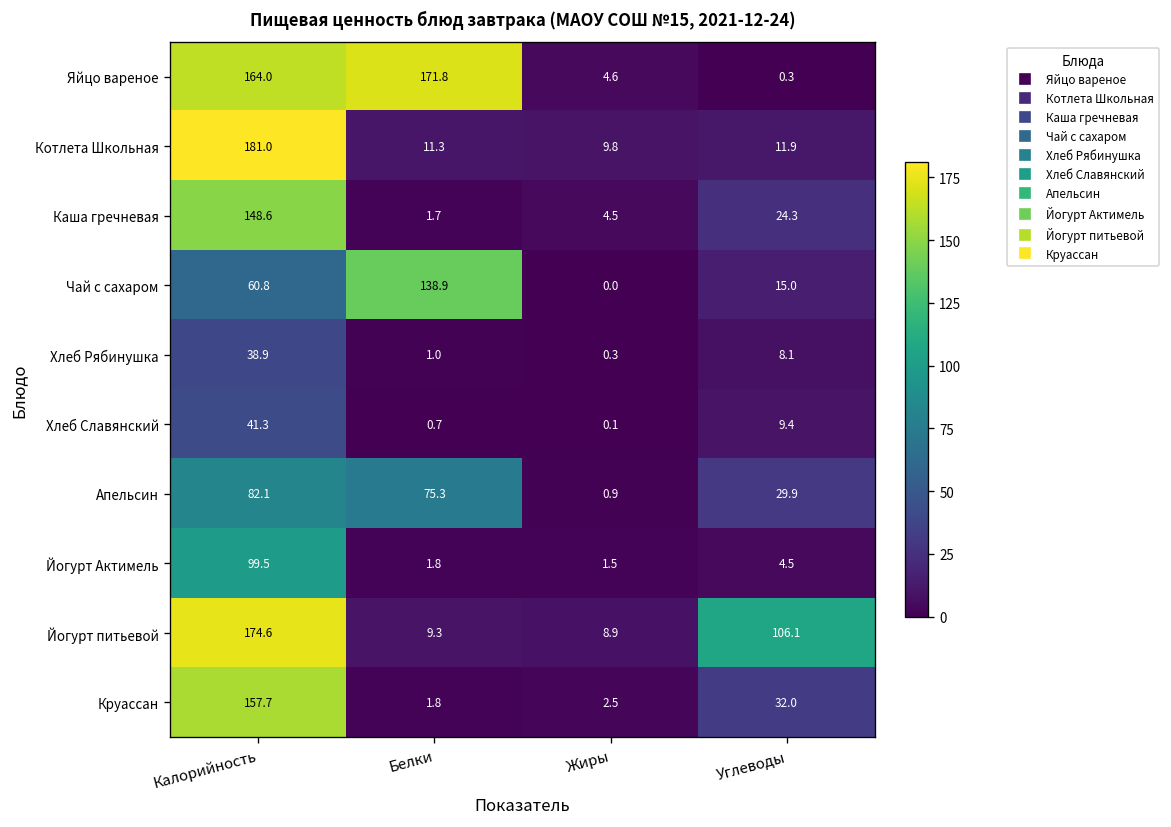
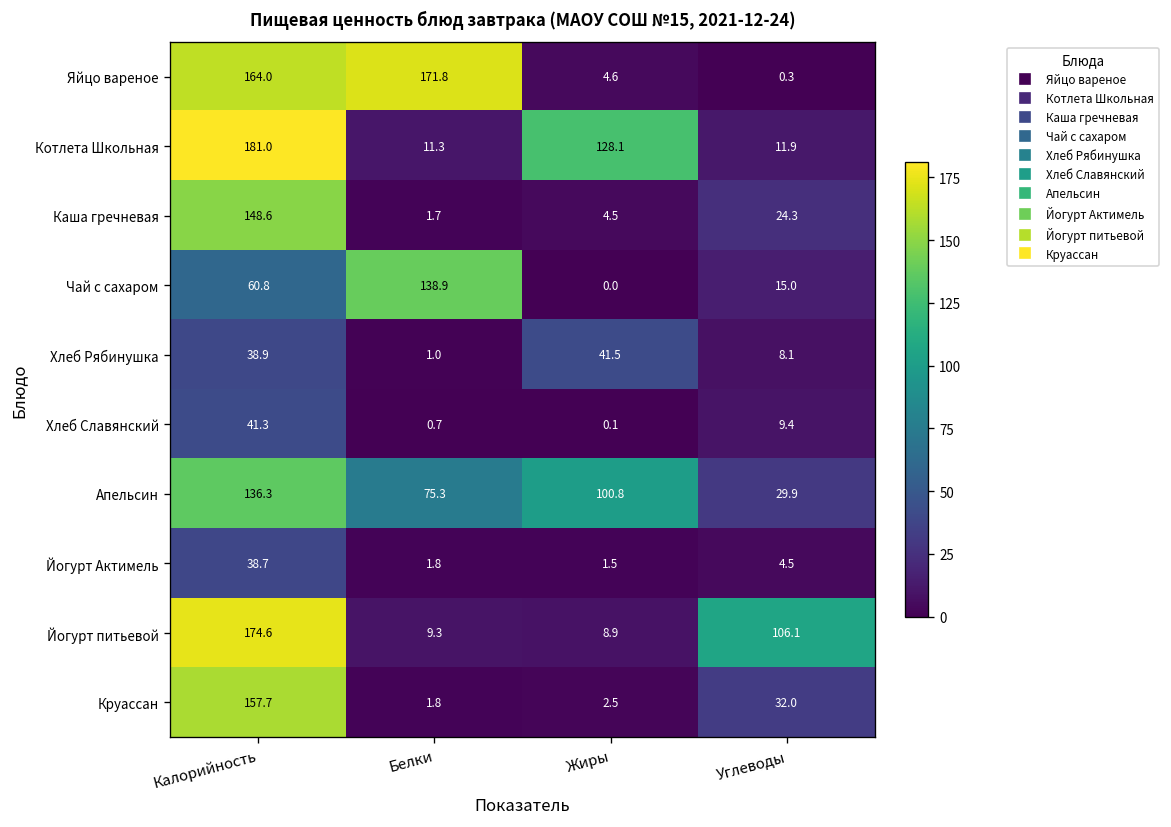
Котлета Школьная, Жиры: 9.8 -> 128.1
Хлеб Рябинушка, Жиры: 0.3 -> 41.5
Апельсин, Калорийность: 82.1 -> 136.3
Апельсин, Жиры: 0.9 -> 100.8
Йогурт Актимель, Калорийность: 99.5 -> 38.7
